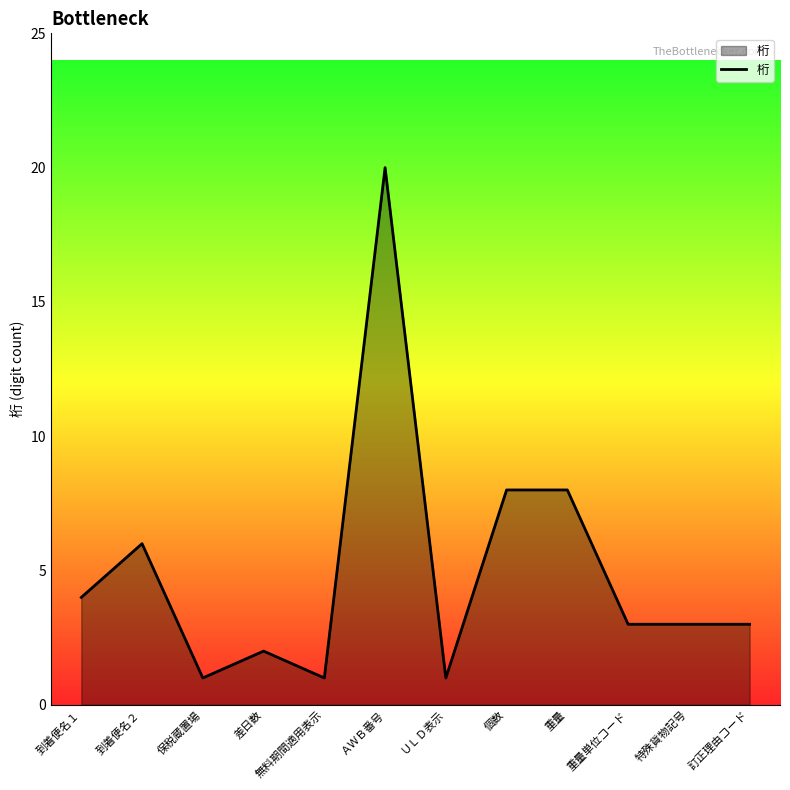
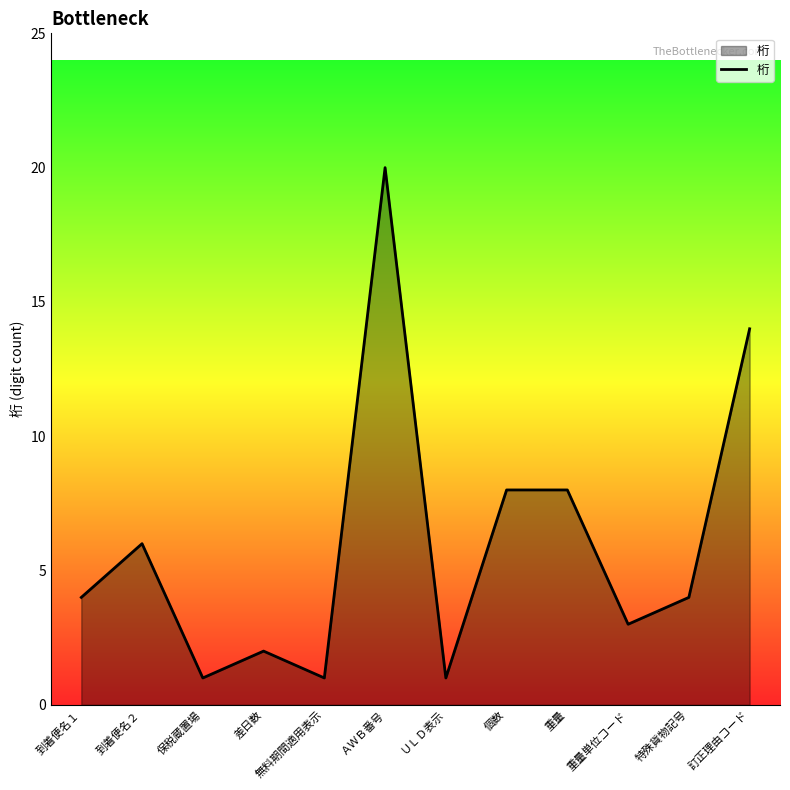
特殊貨物記号: 3 -> 4
訂正理由コード: 3 -> 14
